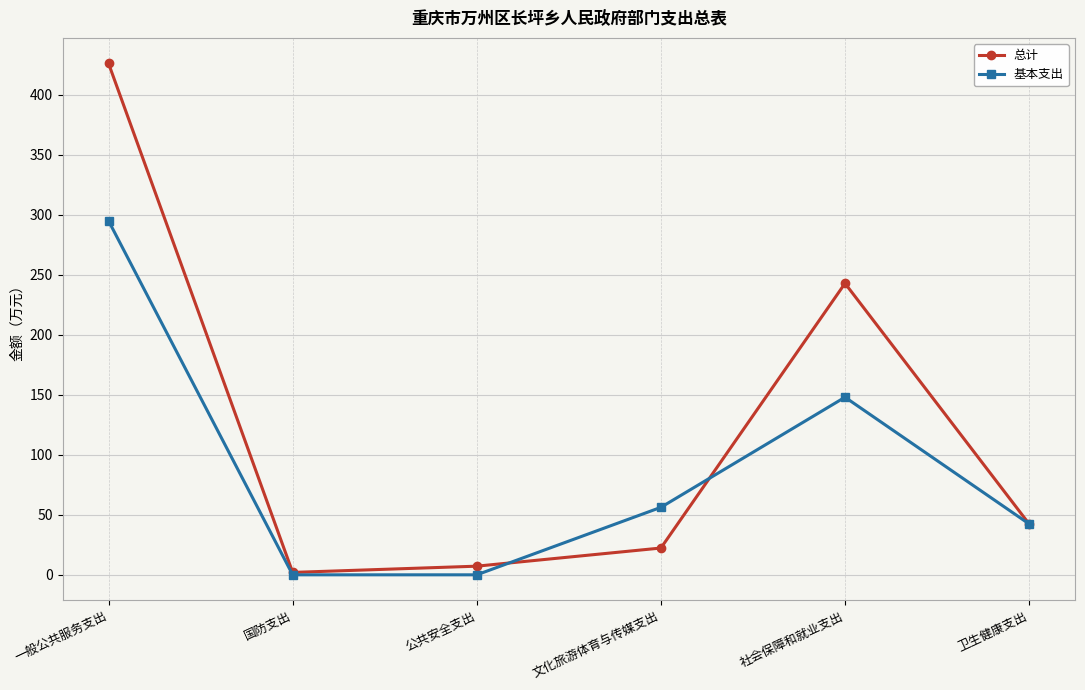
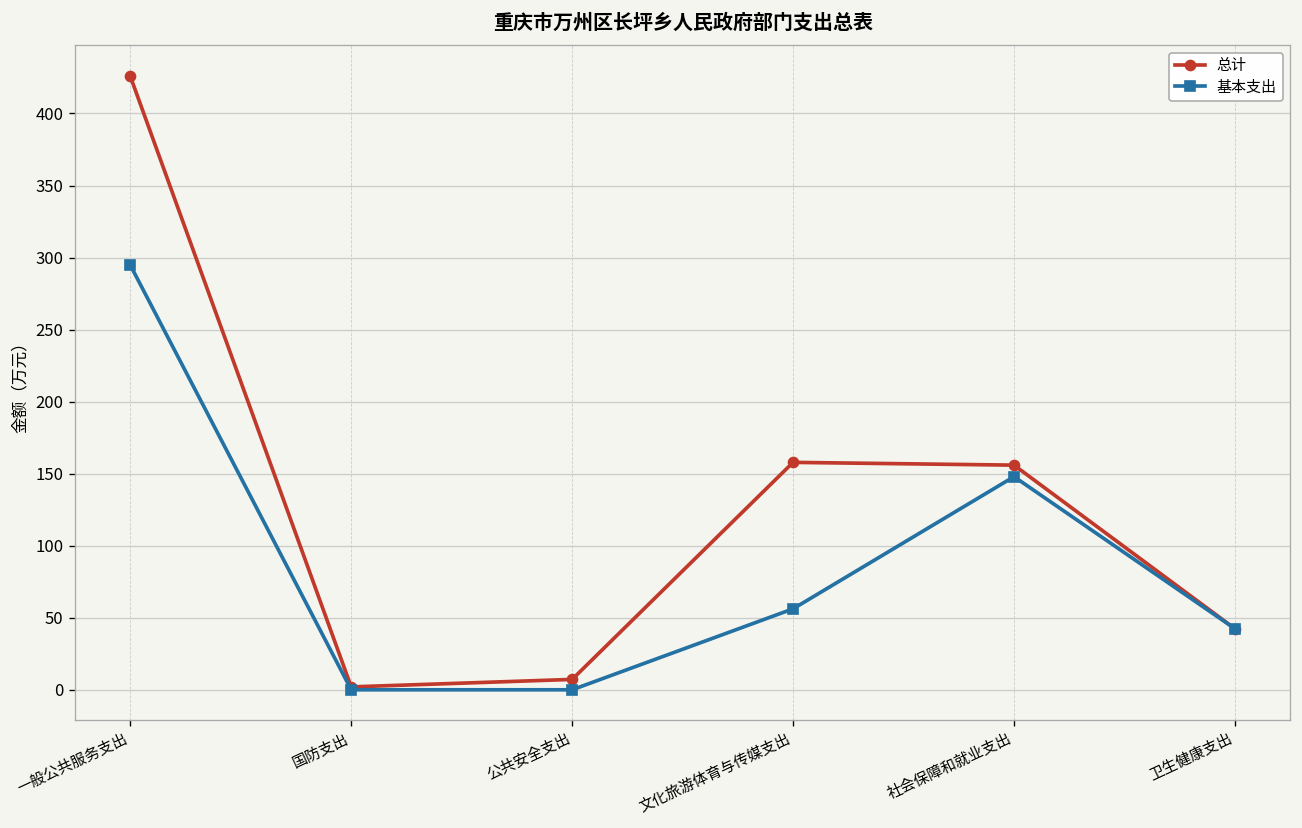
总计, 文化旅游体育与传媒支出: 22 -> 158
总计, 社会保障和就业支出: 243 -> 156
